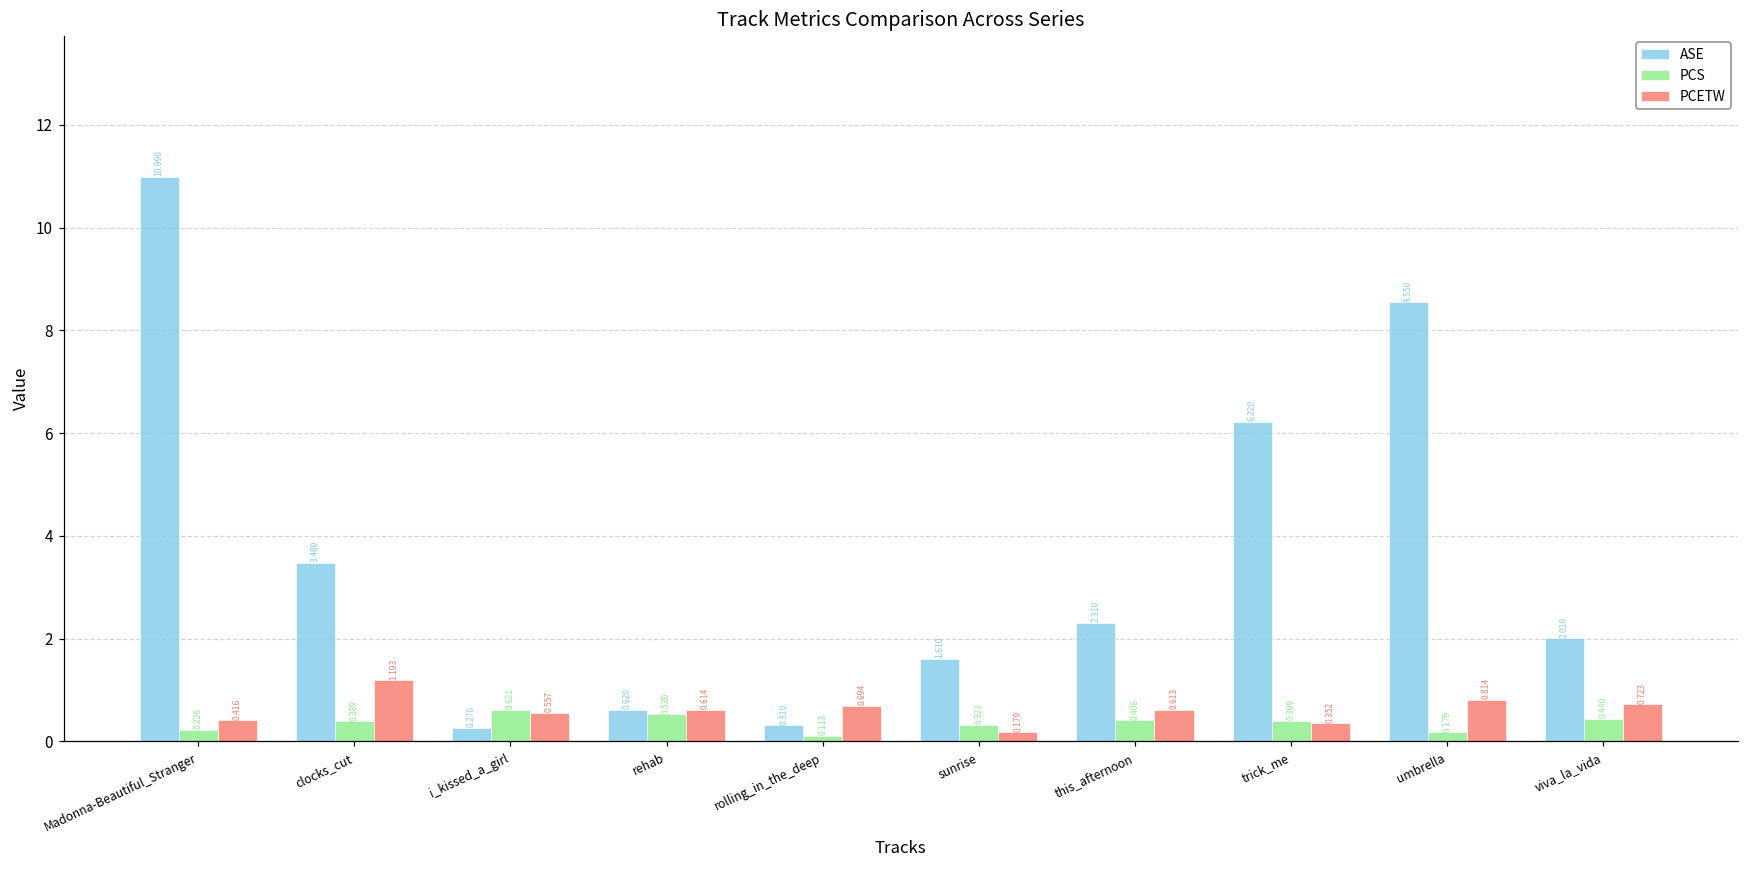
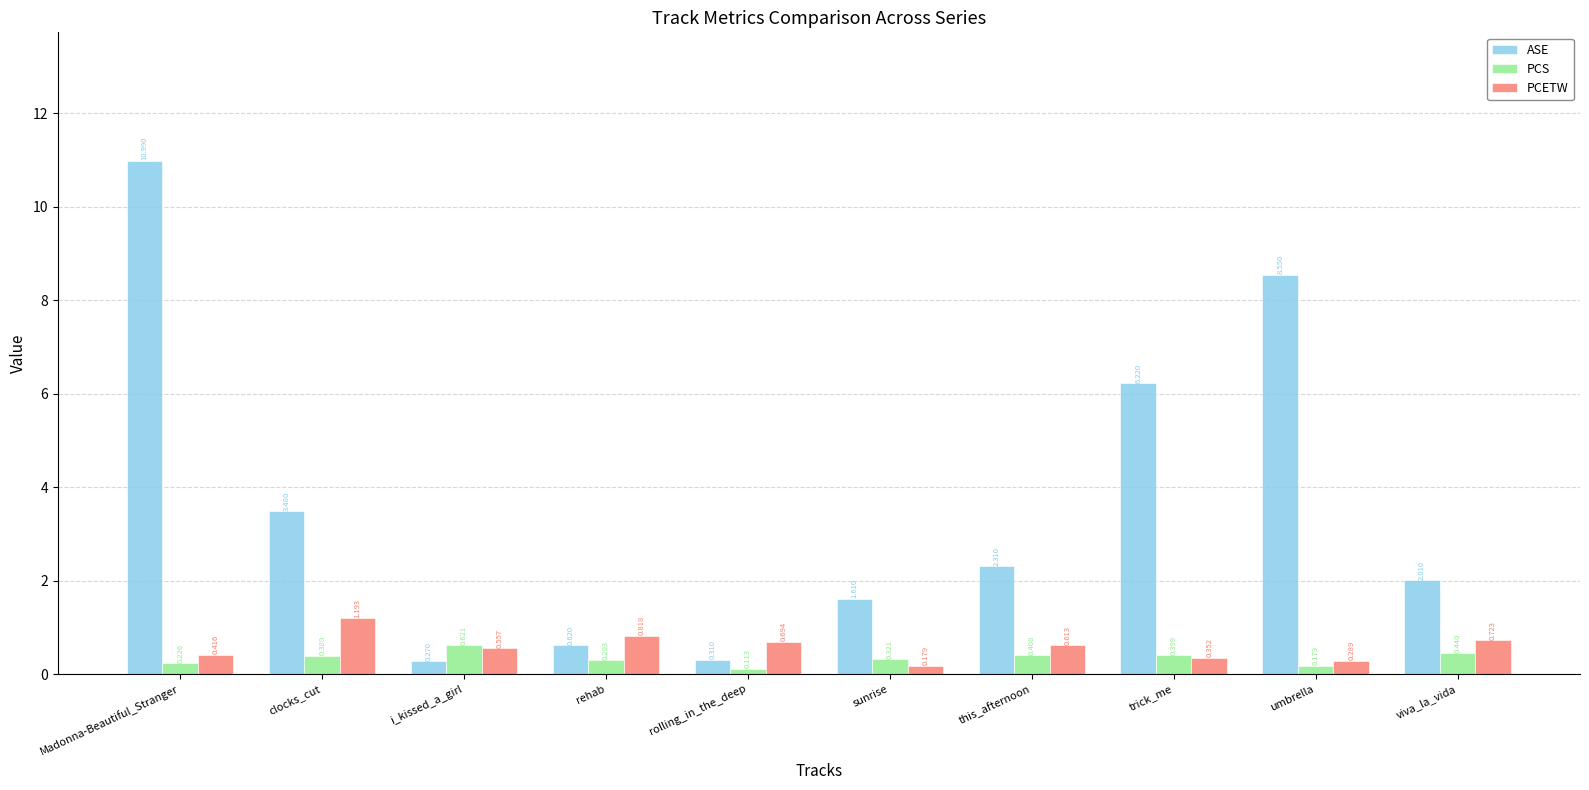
PCS, rehab: 0.530 -> 0.293
PCETW, rehab: 0.614 -> 0.818
PCETW, umbrella: 0.814 -> 0.289
